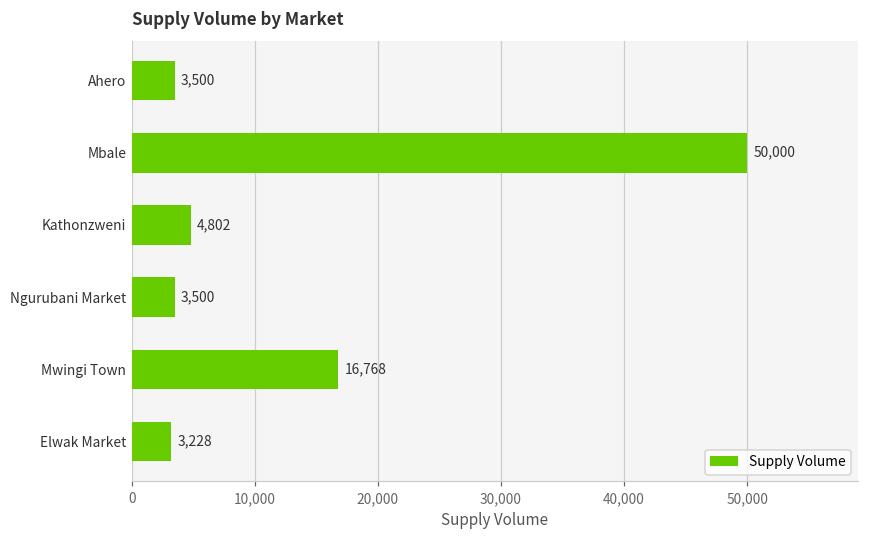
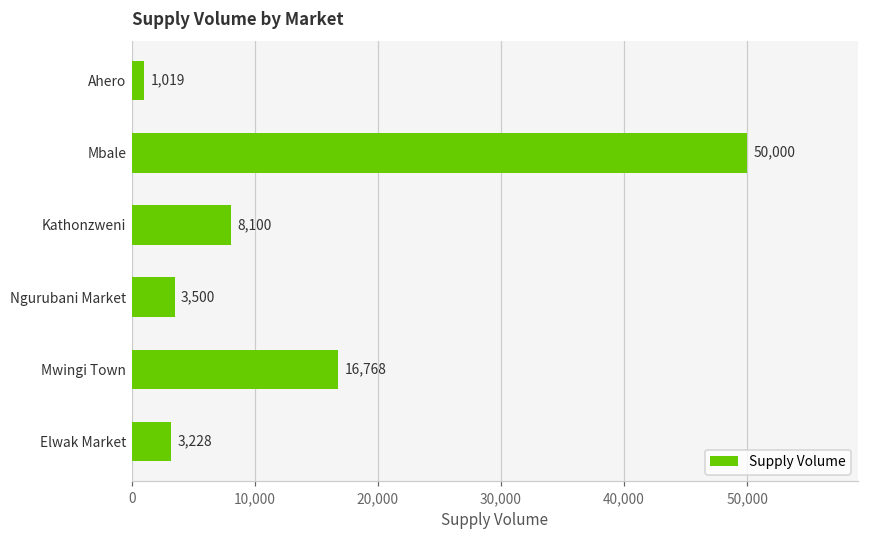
Ahero: 3,500 -> 1,019
Kathonzweni: 4,802 -> 8,100
